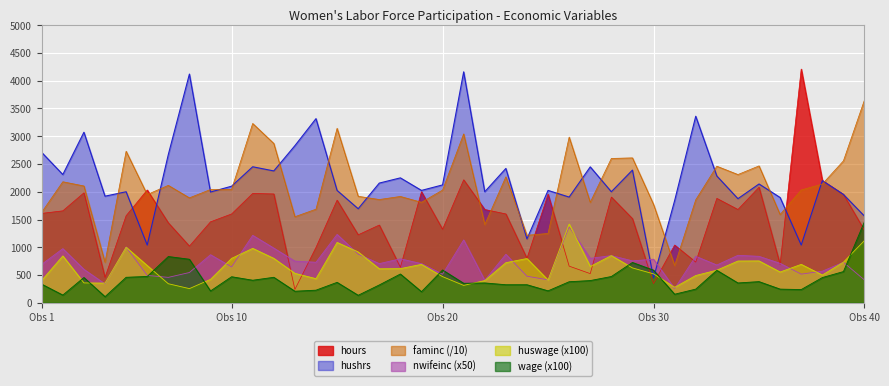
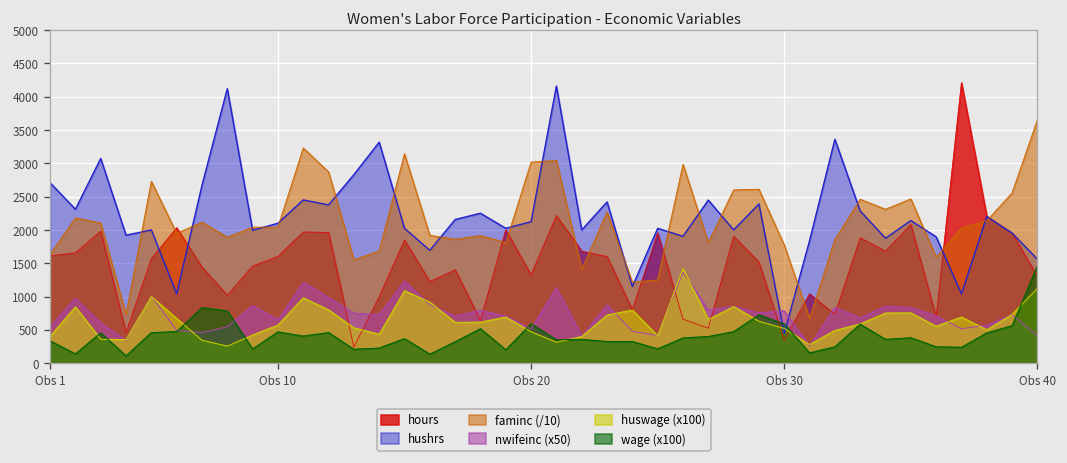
nwifeinc (x50), Obs 1: 700 -> 500
huswage (x100), Obs 10: 800 -> 600
faminc (/10), Obs 20: 2000 -> 3000
